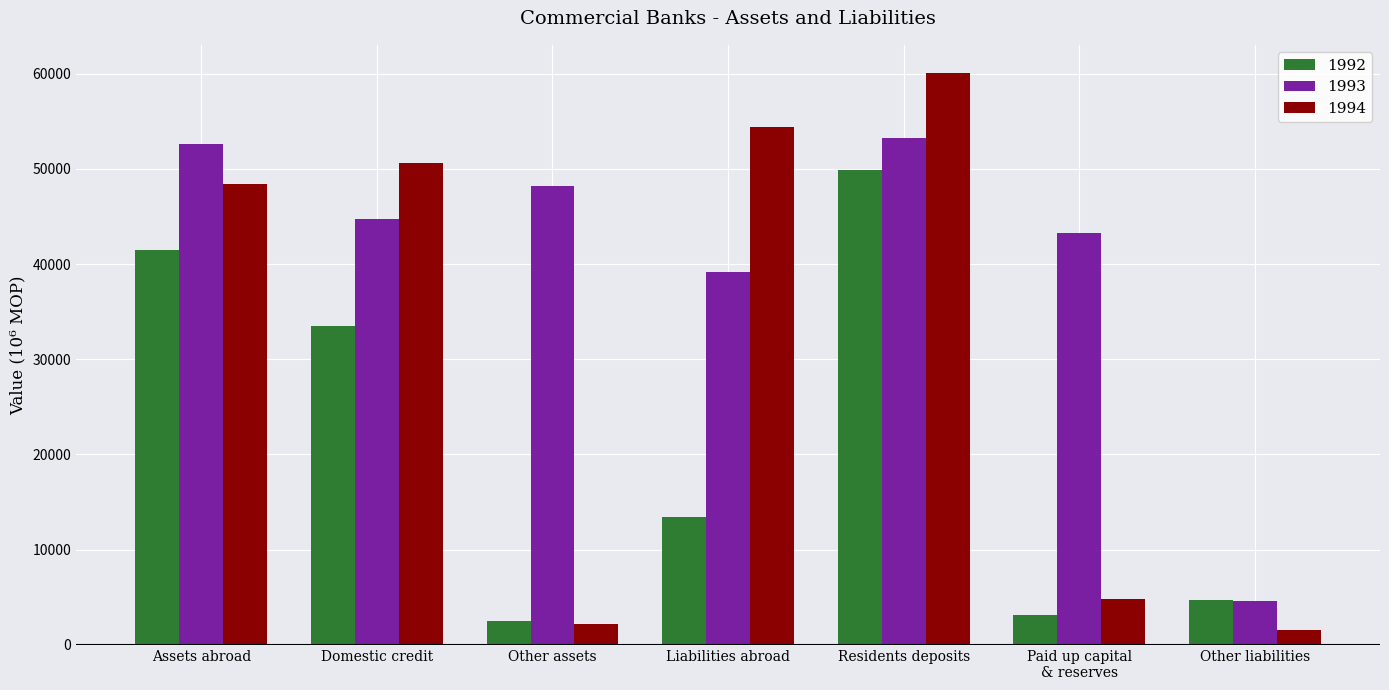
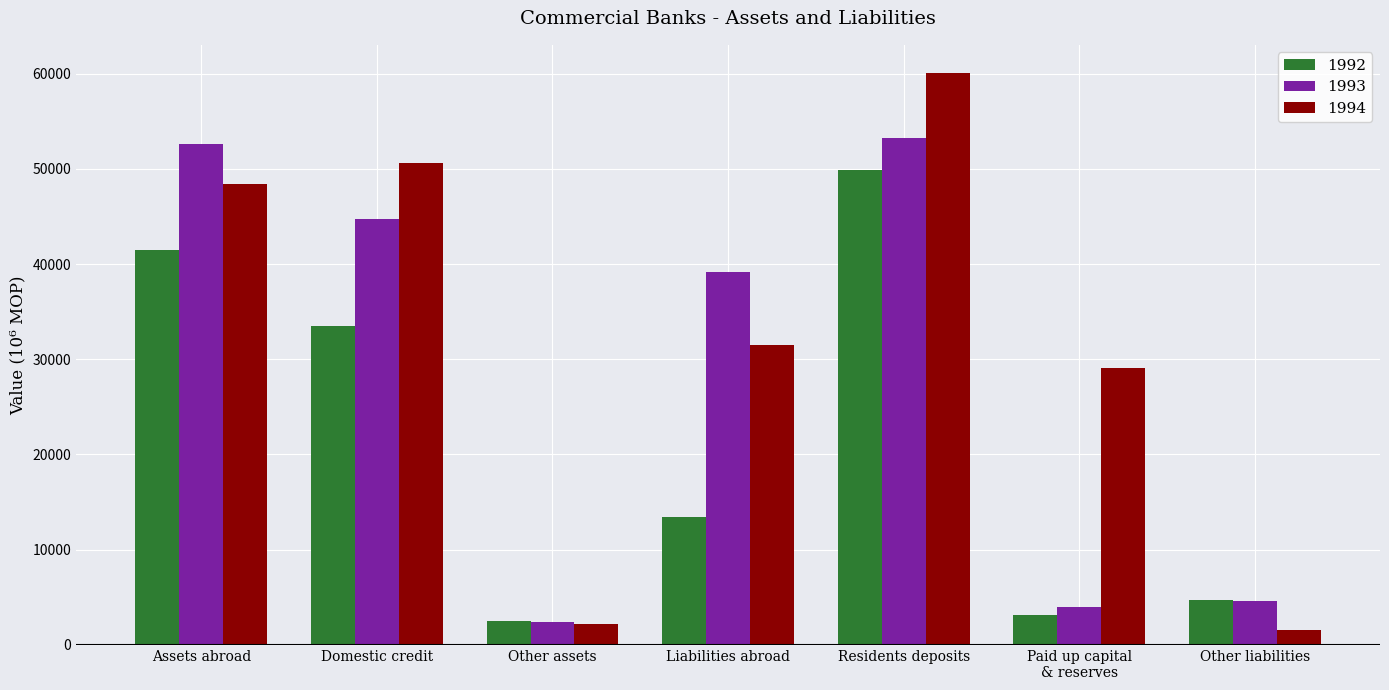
1993, Other assets: 48000 -> 2000
1994, Liabilities abroad: 54000 -> 32000
1993, Paid up capital & reserves: 43000 -> 4000
1994, Paid up capital & reserves: 5000 -> 29000
